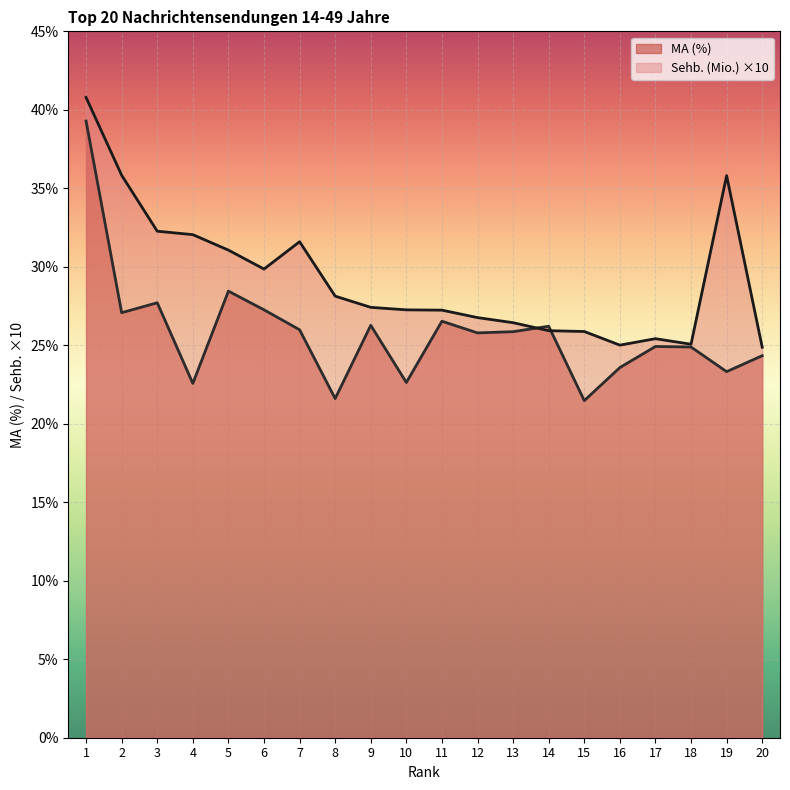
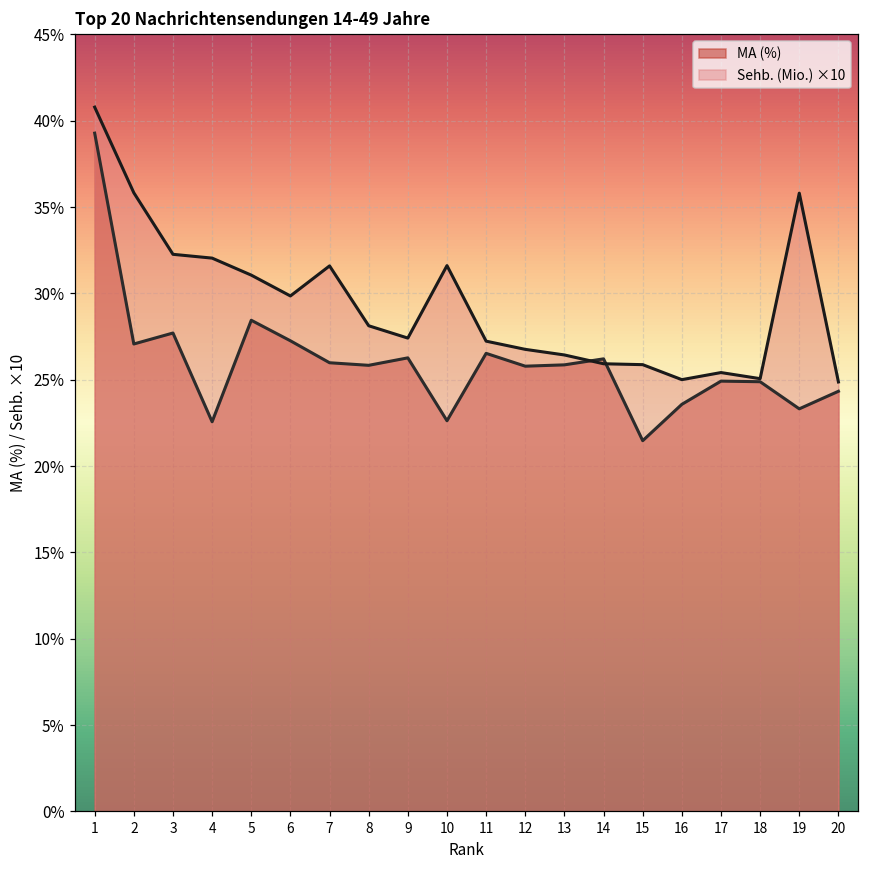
MA (%), 8: 21.6% -> 25.8%
Sehb. (Mio.) ×10, 10: 27.3% -> 31.6%
